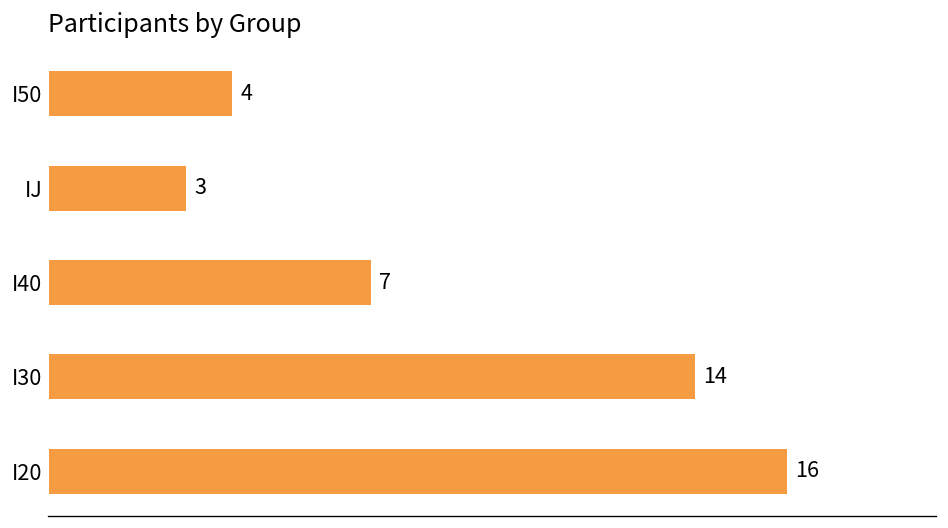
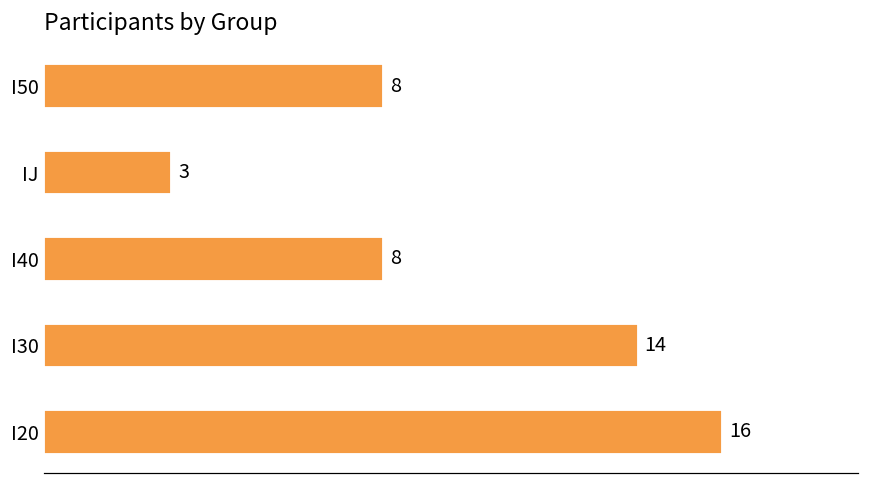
I50: 4 -> 8
I40: 7 -> 8
